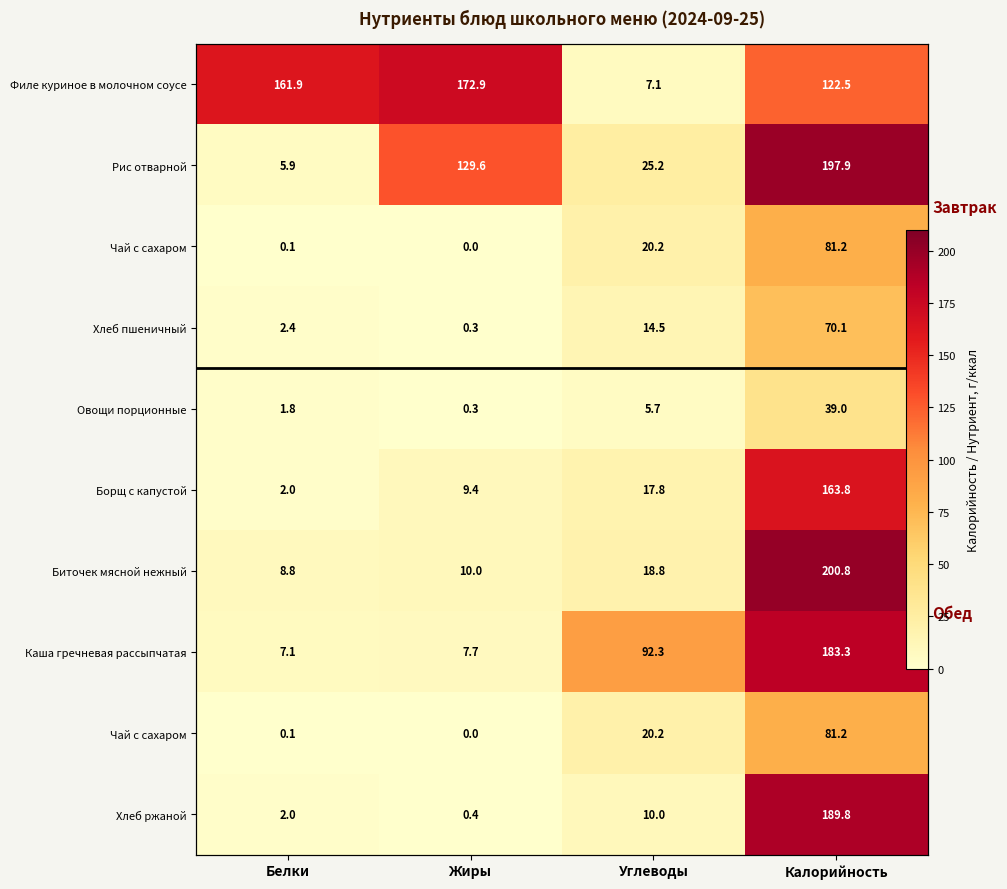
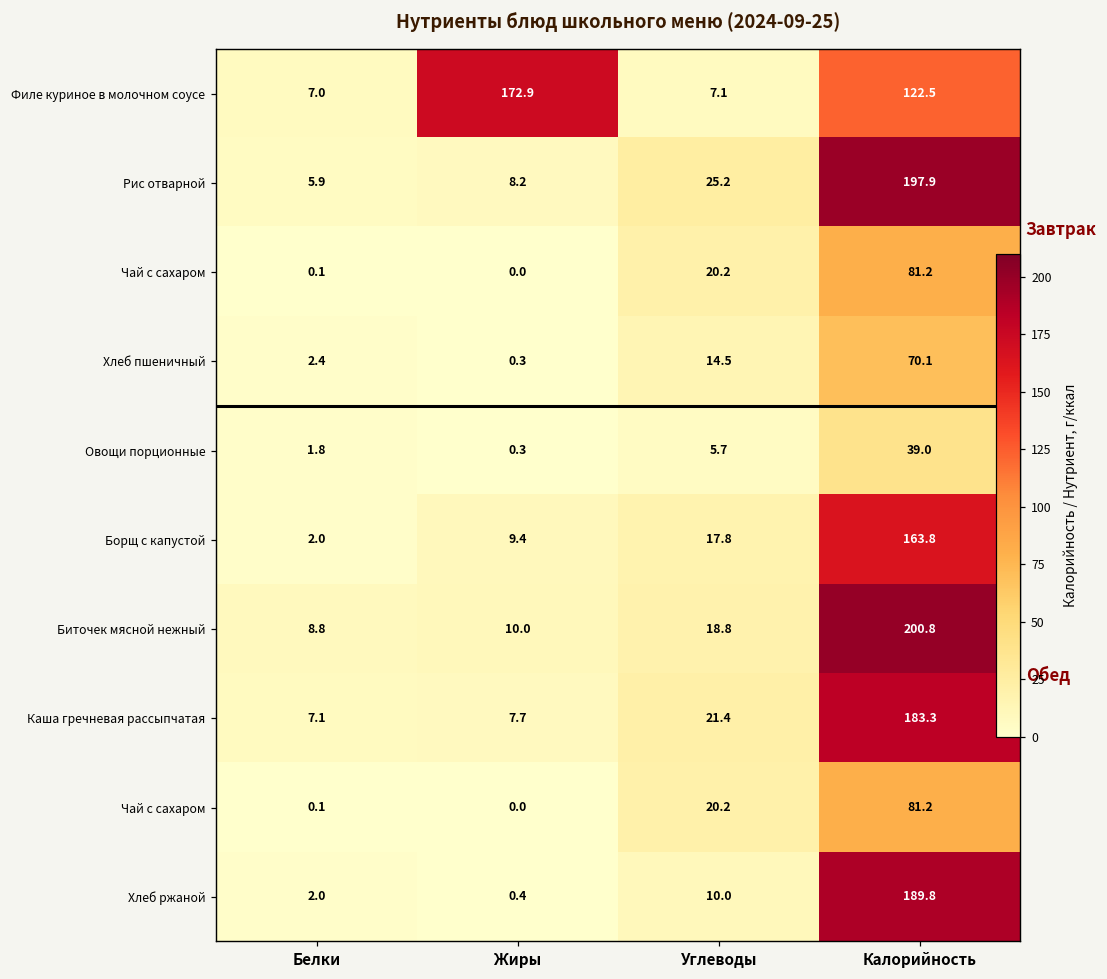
Филе куриное в молочном соусе, Белки: 161.9 -> 7.0
Рис отварной, Жиры: 129.6 -> 8.2
Каша гречневая рассыпчатая, Углеводы: 92.3 -> 21.4
